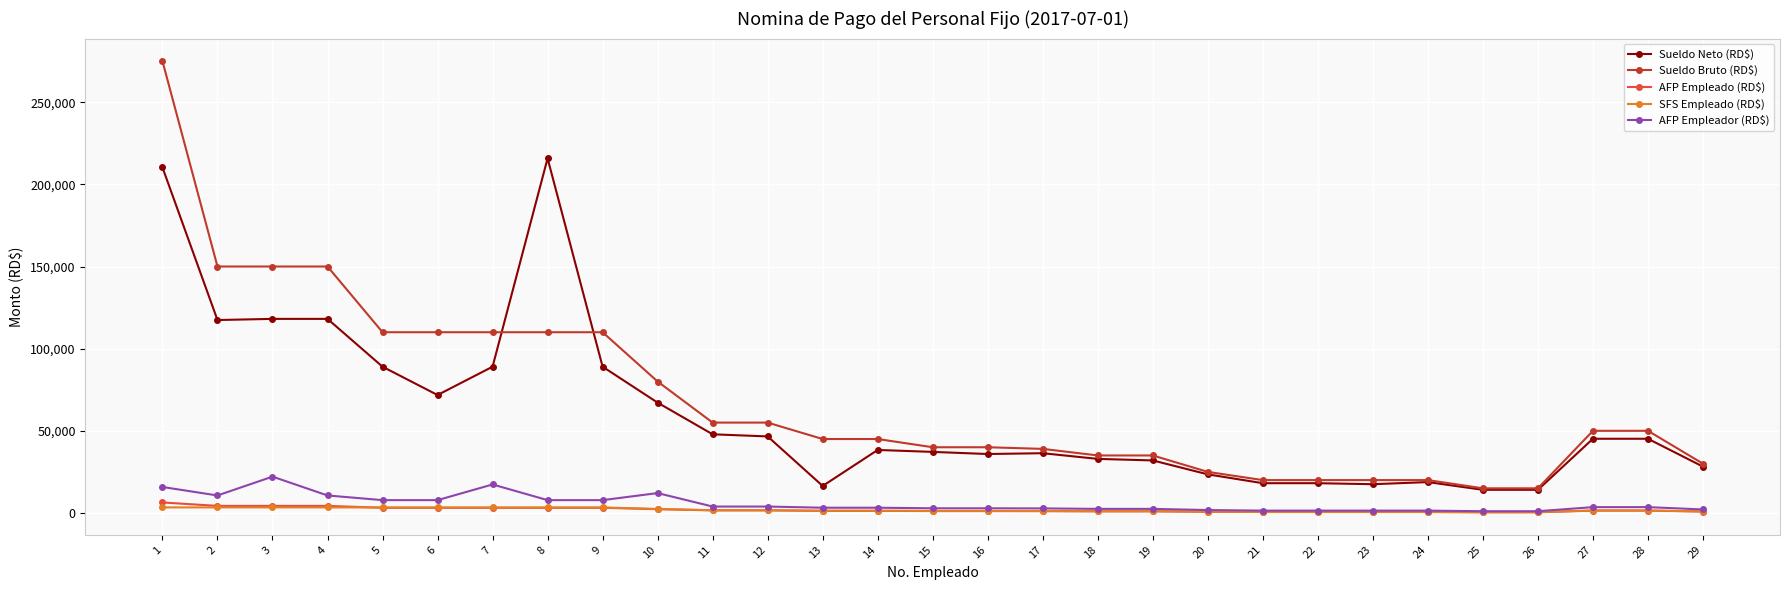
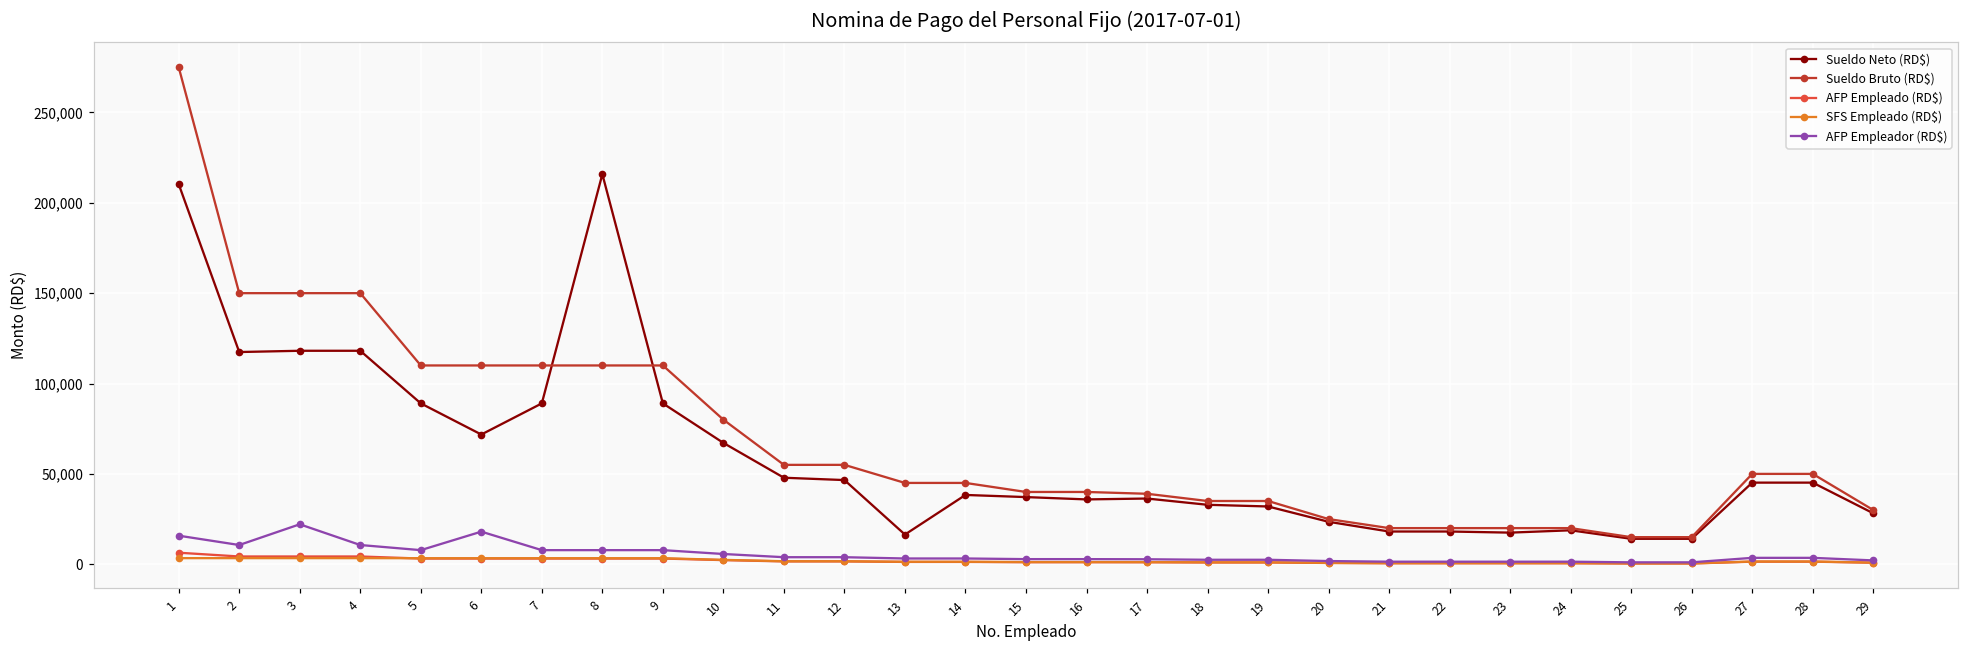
AFP Empleador (RD$), 6: 8,000 -> 18,000
AFP Empleador (RD$), 7: 17,000 -> 8,000
AFP Empleador (RD$), 10: 12,000 -> 6,000
